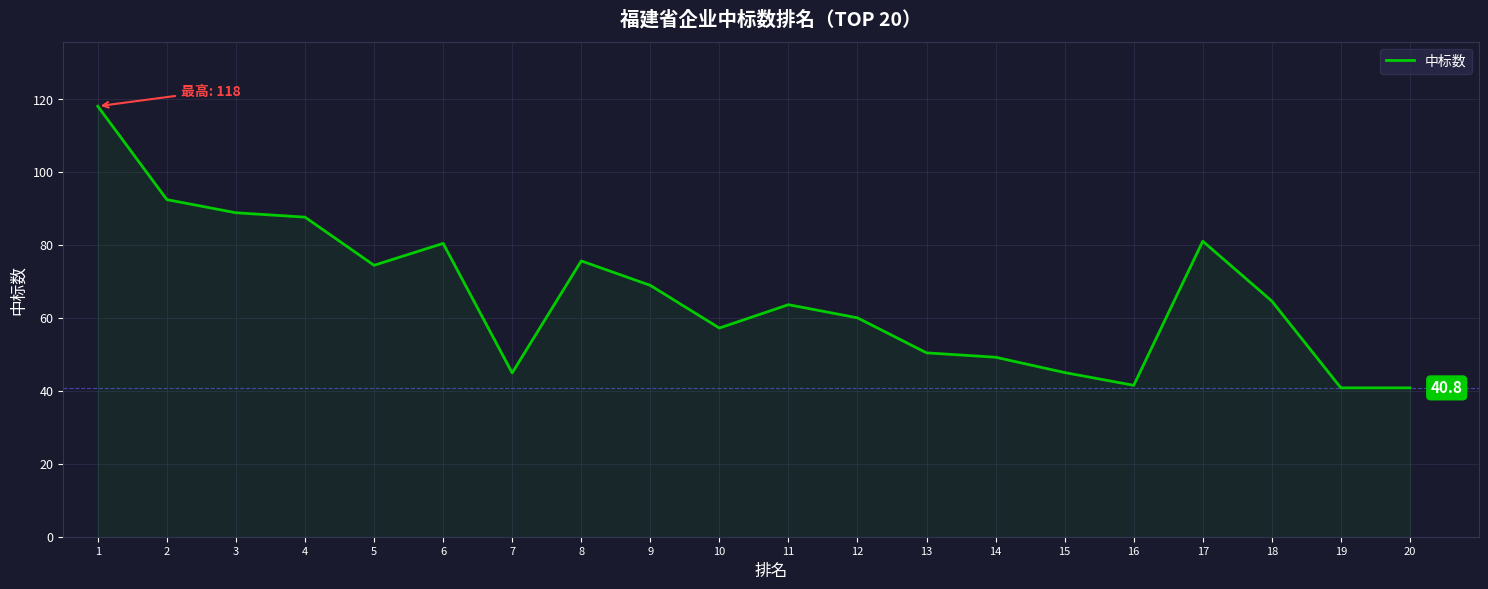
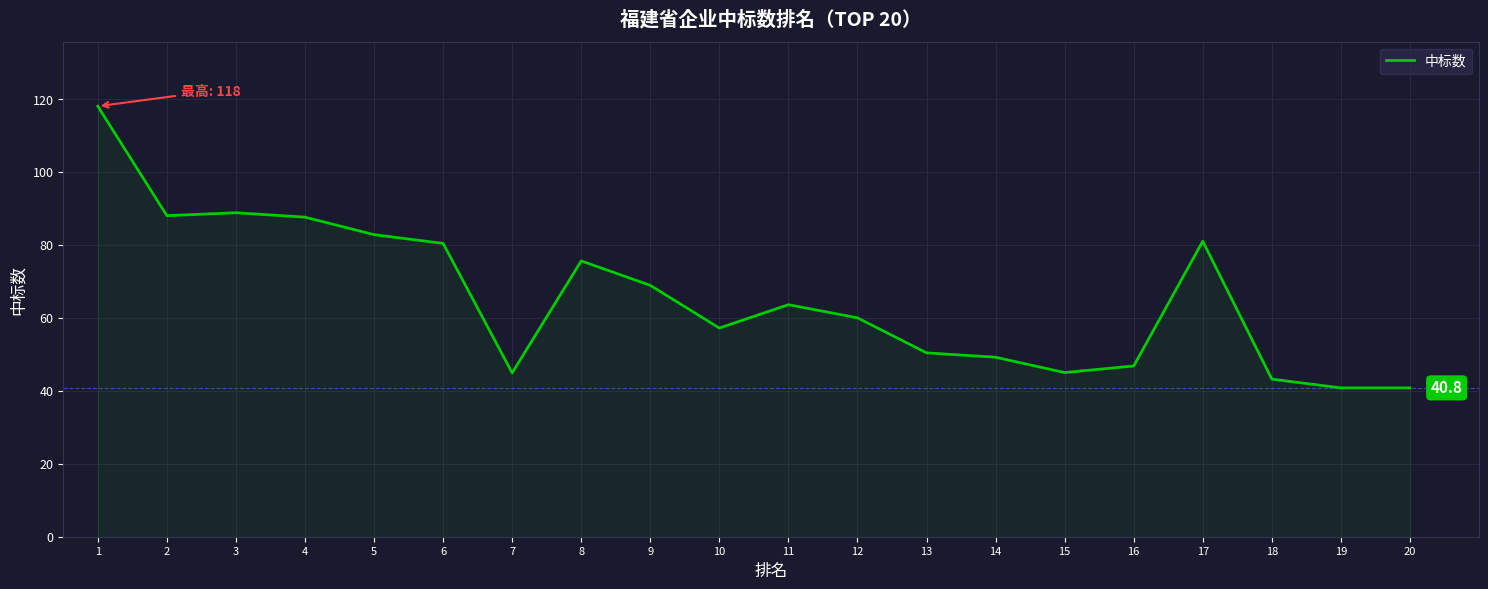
2: 92 -> 88
5: 74 -> 83
16: 42 -> 47
18: 65 -> 43
